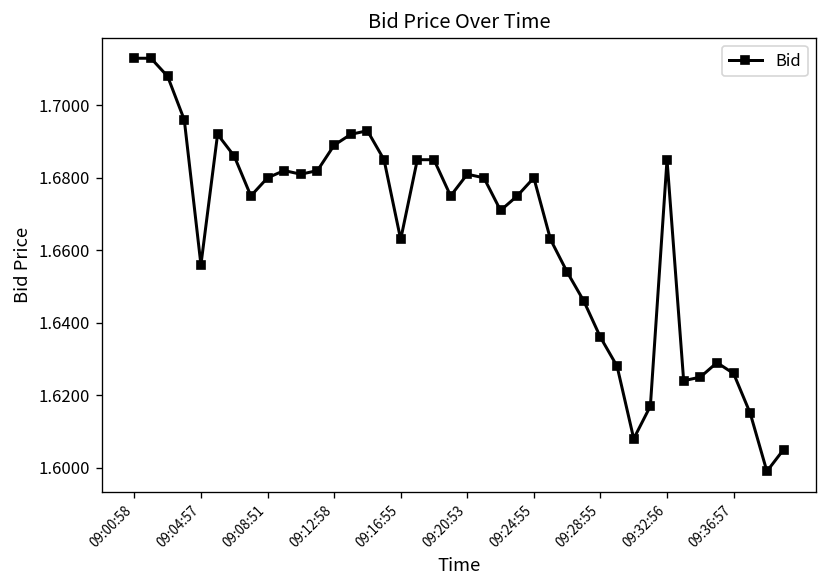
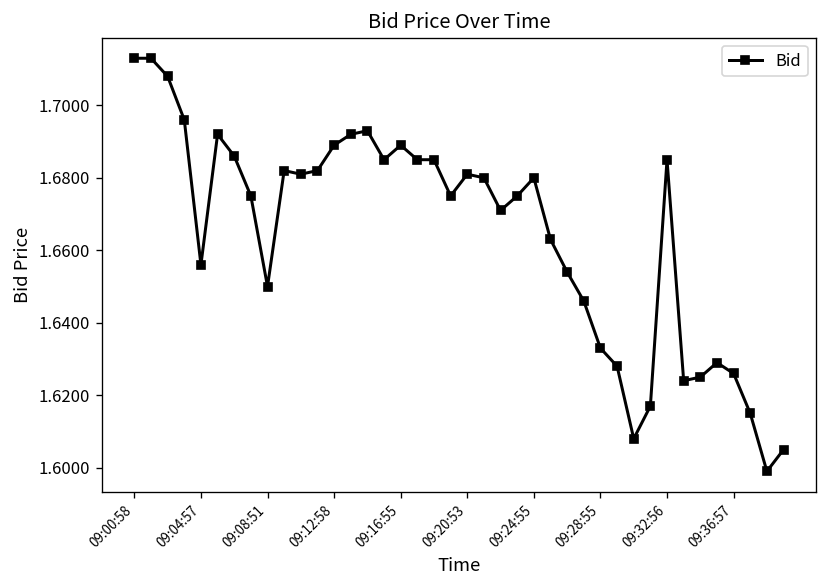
09:08:51: 1.68 -> 1.65
09:16:55: 1.663 -> 1.689
09:28:55: 1.636 -> 1.633
